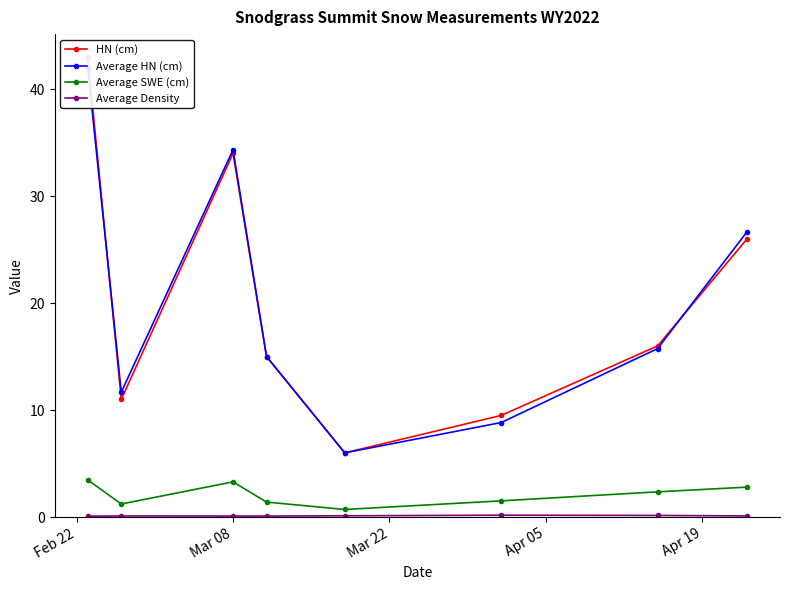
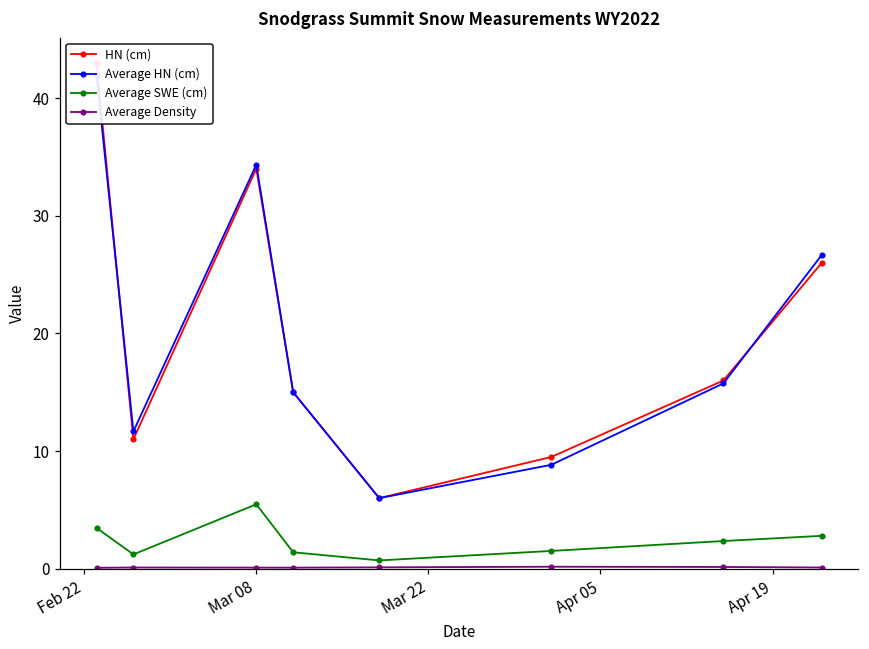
Average SWE (cm), Mar 08: 3.3 -> 5.5
